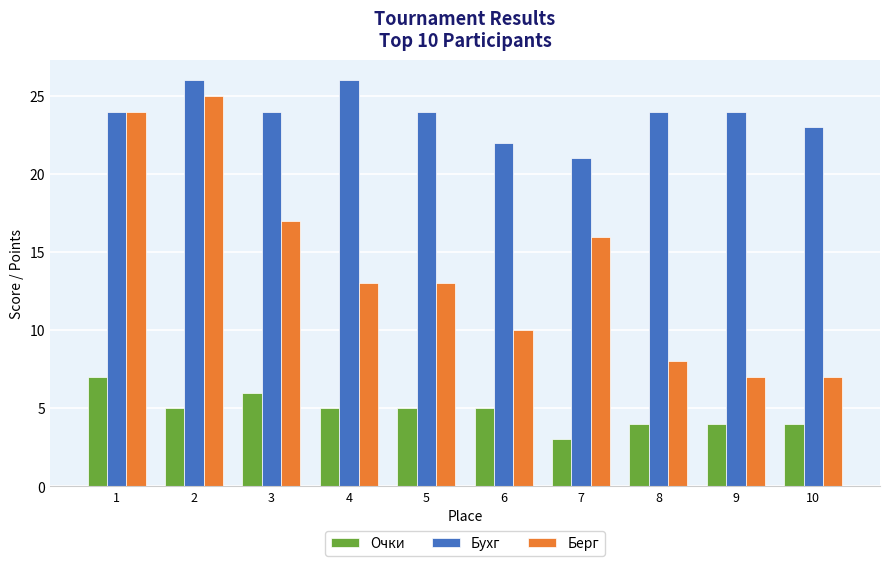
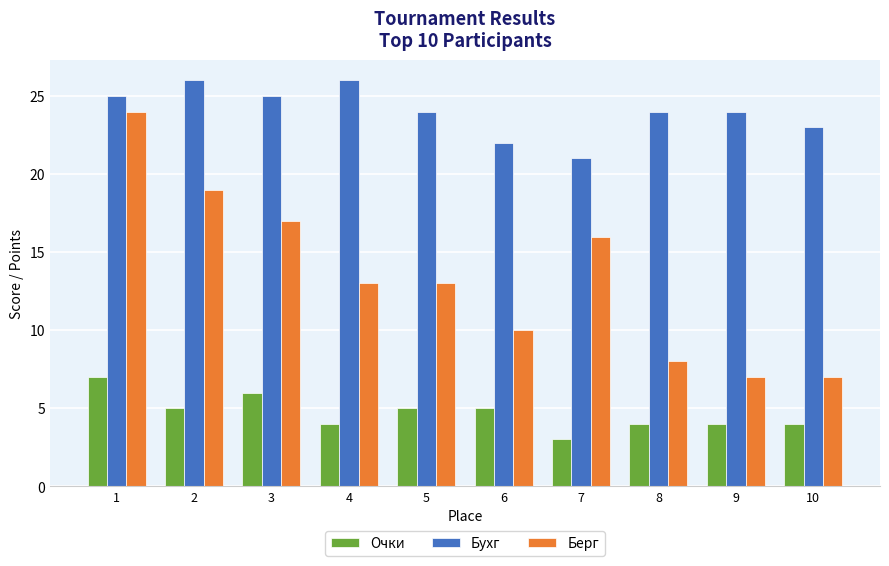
Бухг, 1: 24 -> 25
Берг, 2: 25 -> 19
Бухг, 3: 24 -> 25
Очки, 4: 5 -> 4
